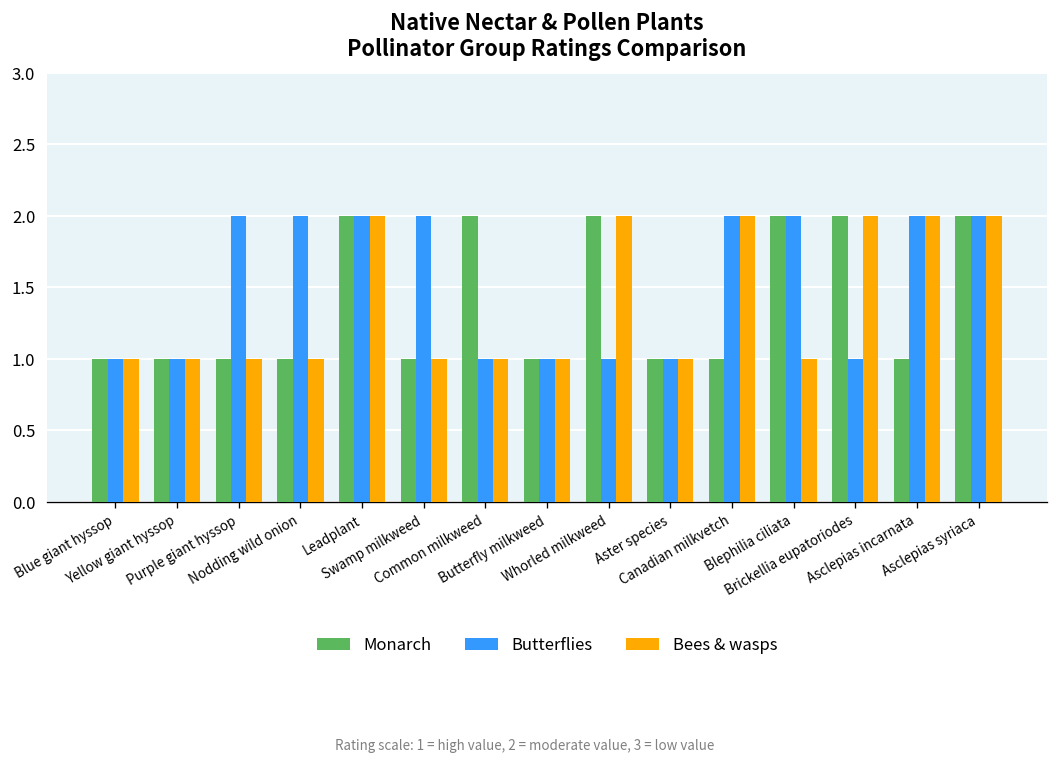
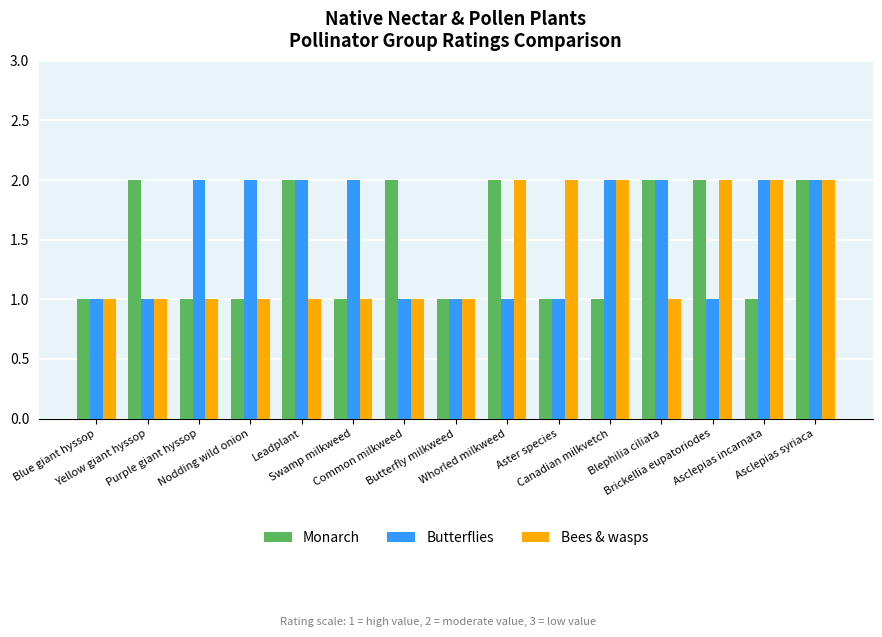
Monarch, Yellow giant hyssop: 1 -> 2
Bees & wasps, Leadplant: 2 -> 1
Bees & wasps, Aster species: 1 -> 2
